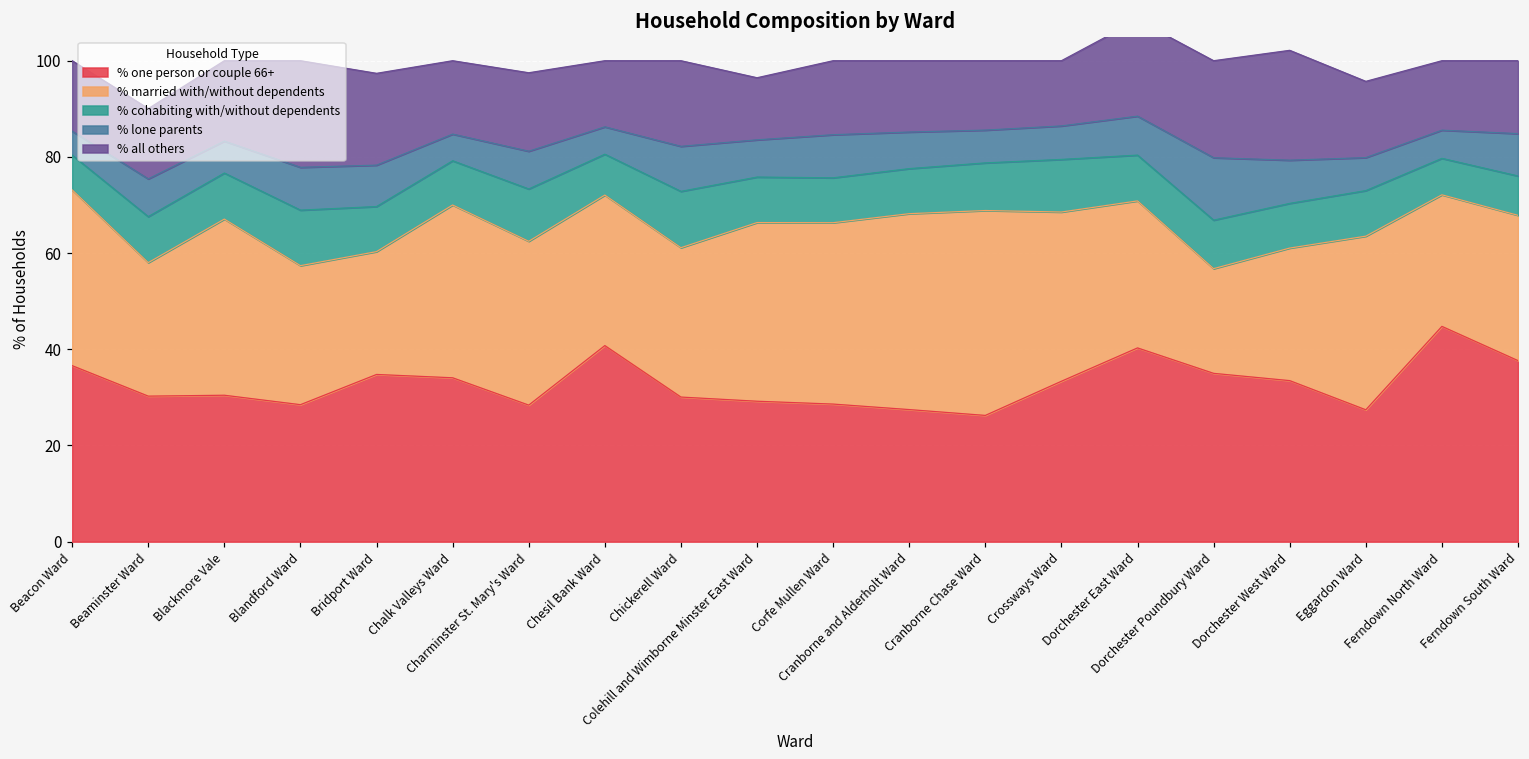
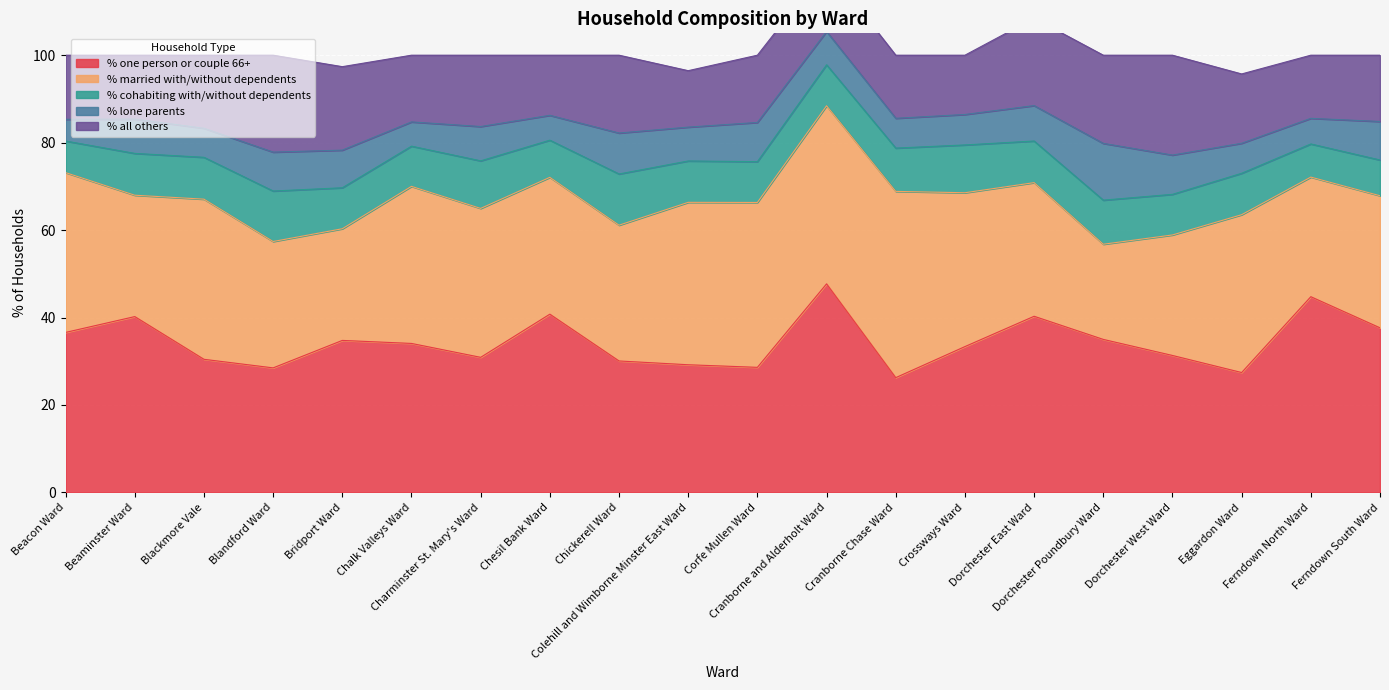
% one person or couple 66+, Beaminster Ward: 30 -> 40
% one person or couple 66+, Charminster St. Mary's Ward: 28 -> 31
% one person or couple 66+, Cranborne and Alderholt Ward: 27 -> 48
% one person or couple 66+, Dorchester West Ward: 33 -> 31
